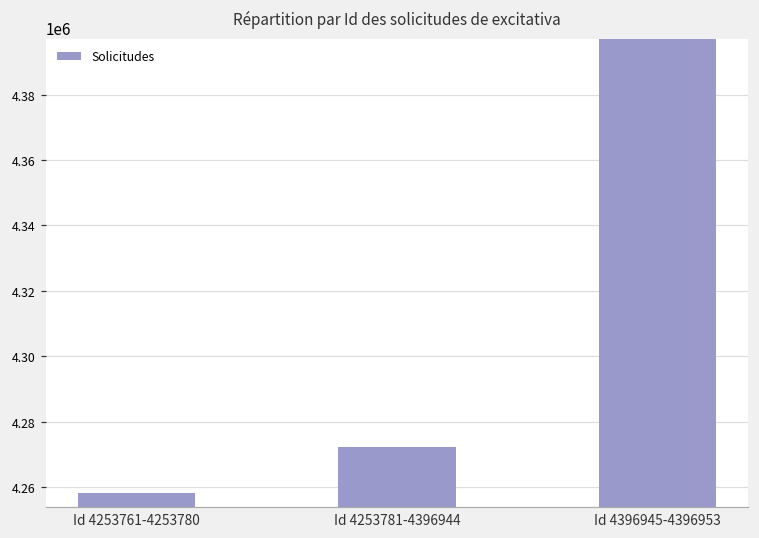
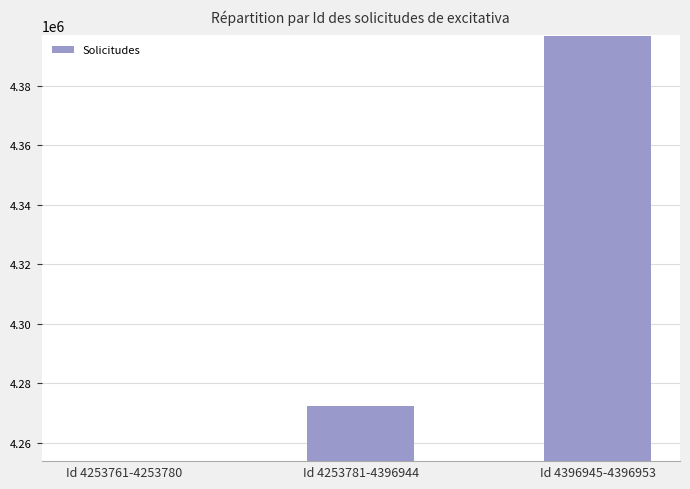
Id 4253761-4253780: 4258000 -> 4254000
